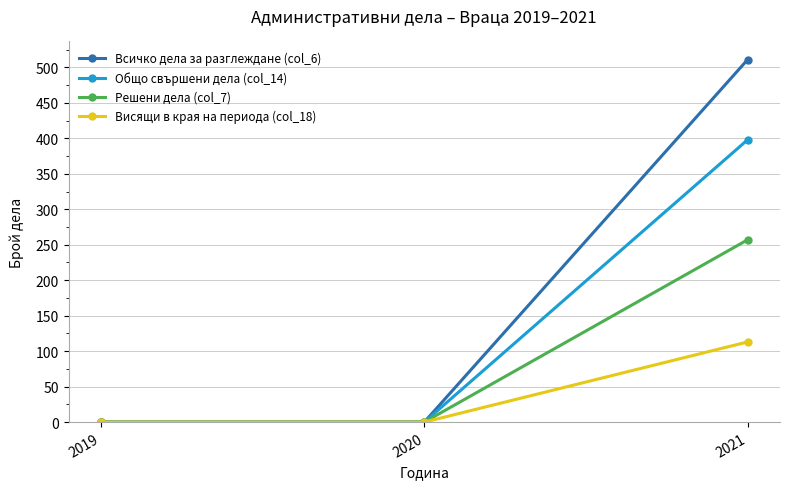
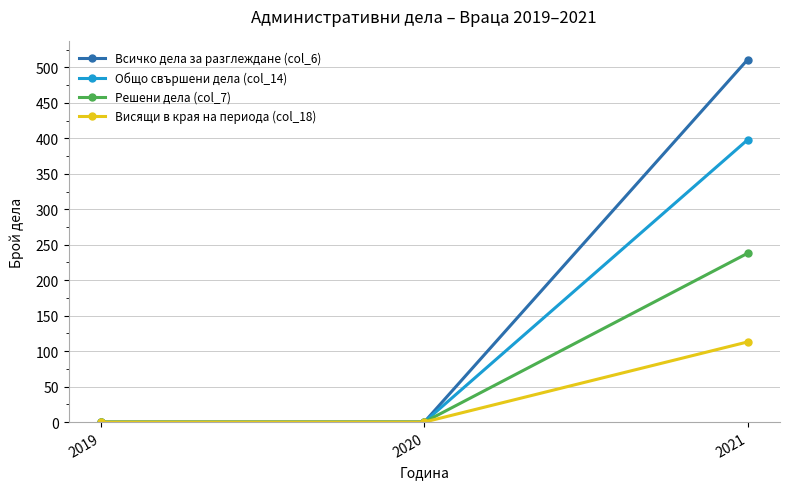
Решени дела (col_7), 2021: 260 -> 240
